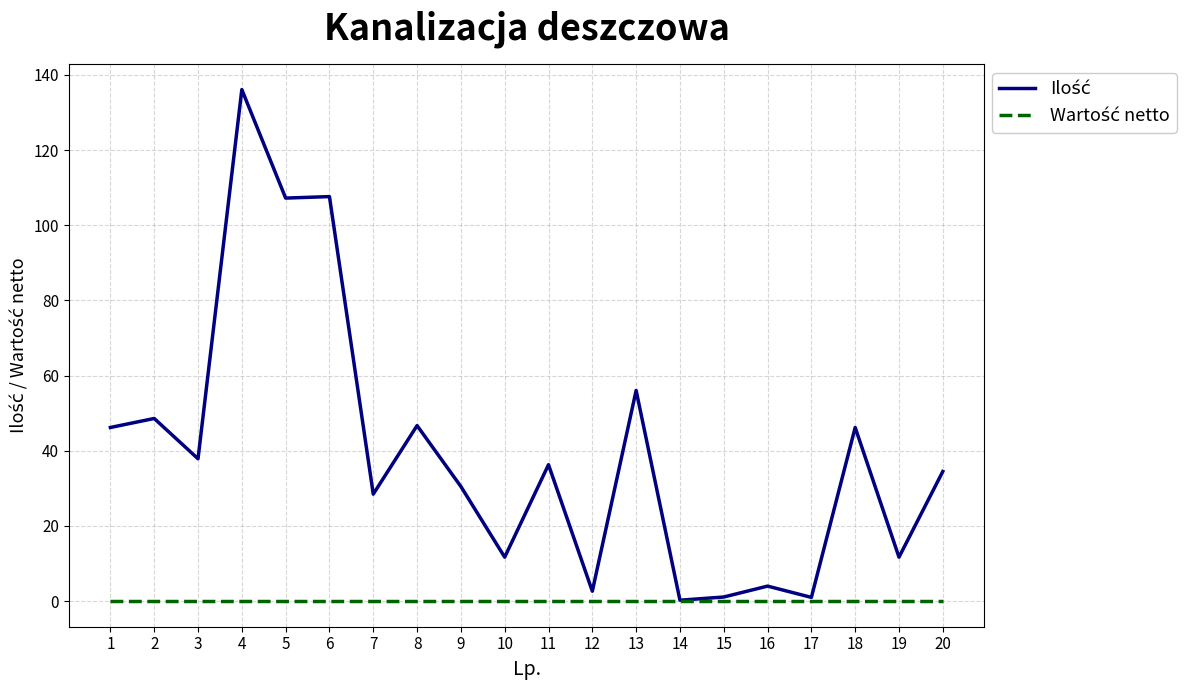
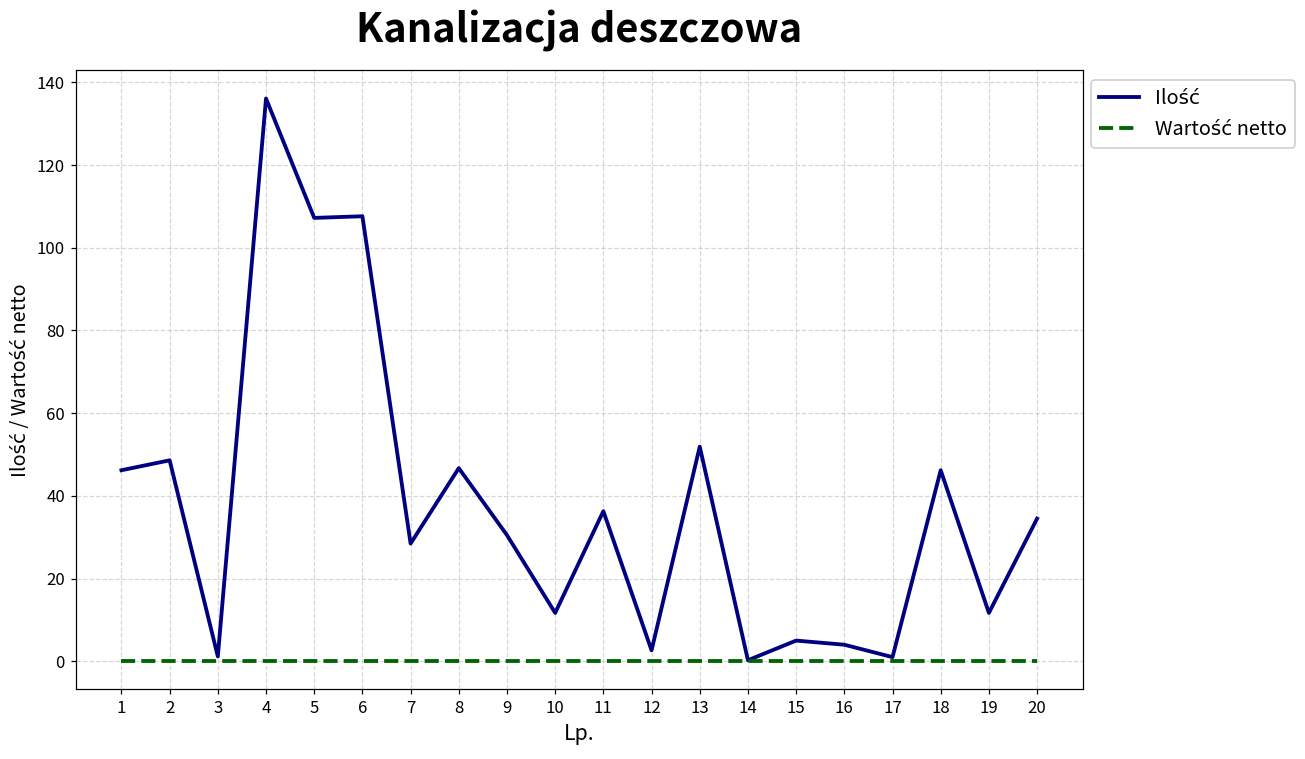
Ilość, 3: 38 -> 1
Ilość, 13: 56 -> 52
Ilość, 15: 1 -> 5
